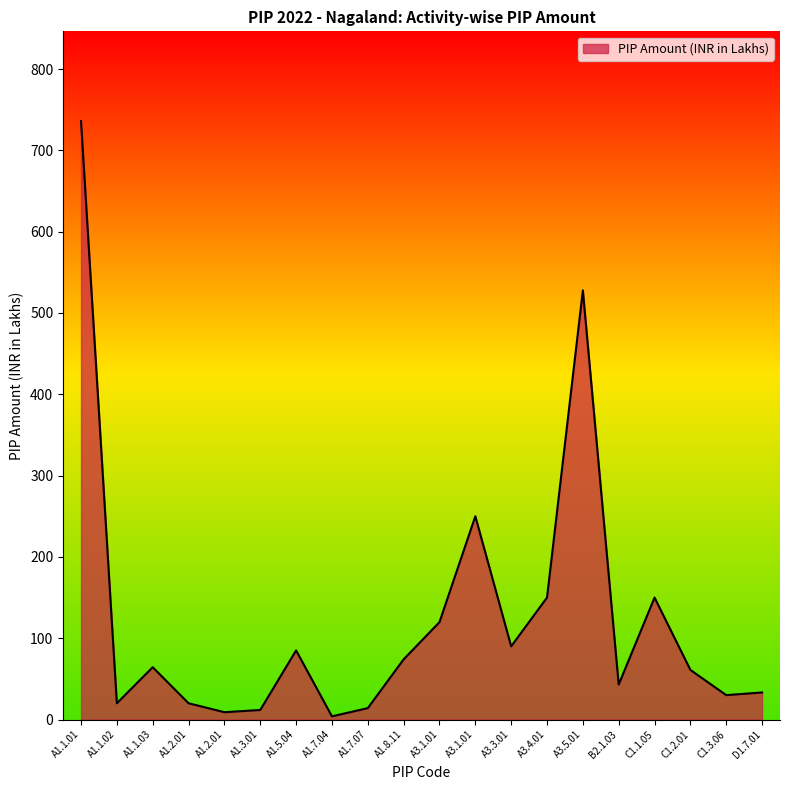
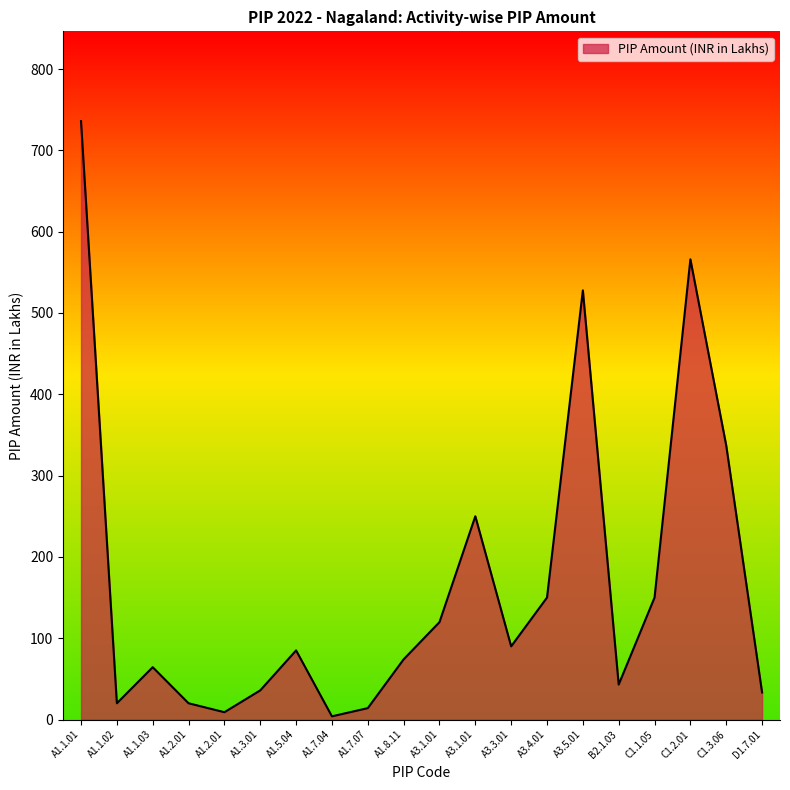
A1.3.01: 10 -> 40
C1.2.01: 60 -> 570
C1.3.06: 30 -> 340
